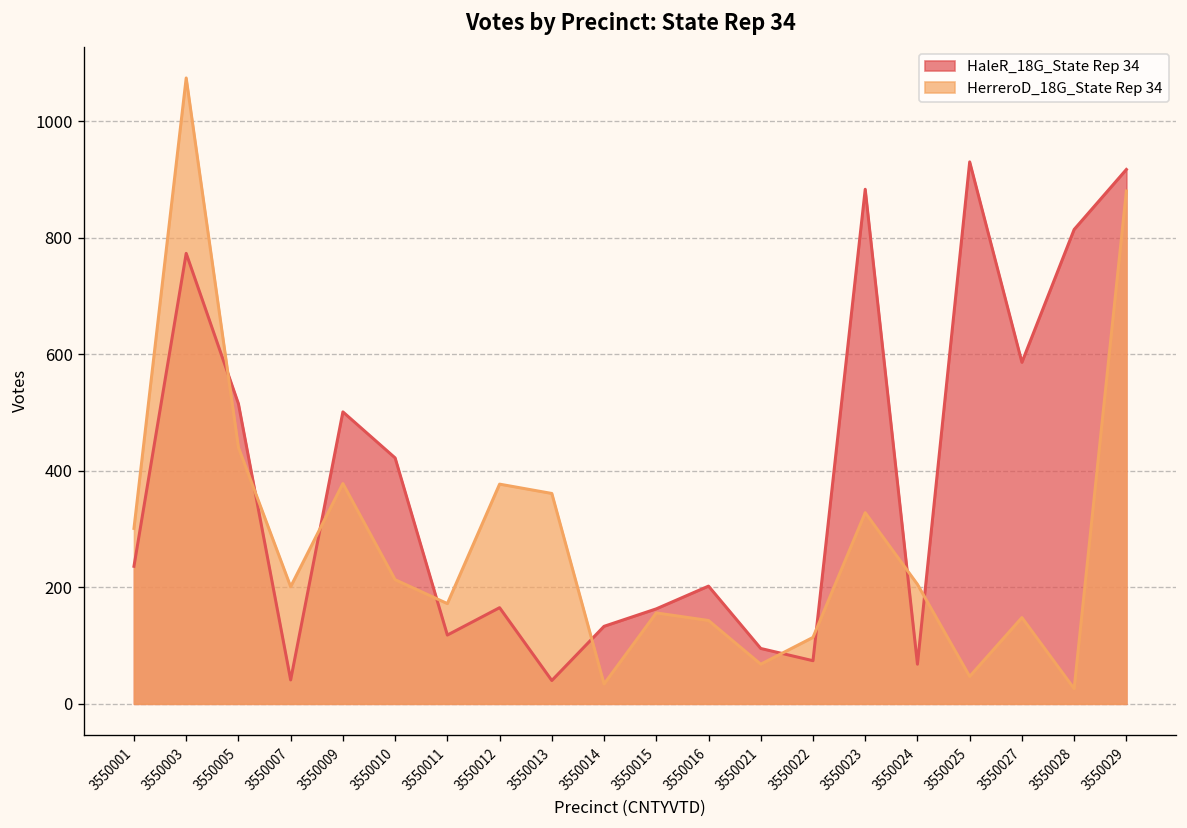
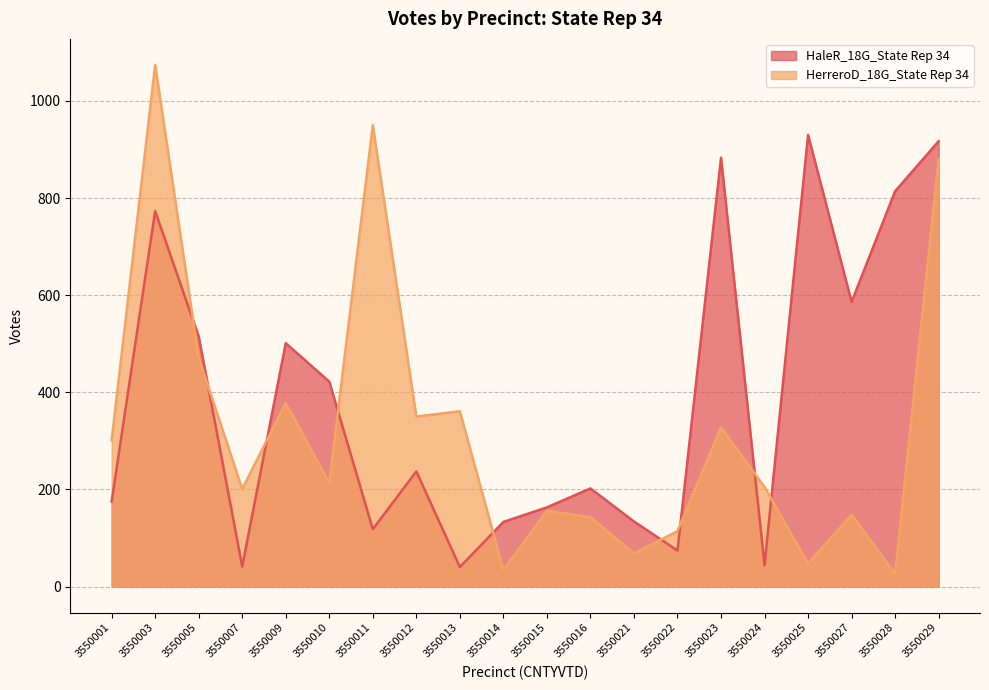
HaleR_18G_State Rep 34, 3550001: 240 -> 180
HerreroD_18G_State Rep 34, 3550005: 440 -> 470
HerreroD_18G_State Rep 34, 3550011: 170 -> 950
HaleR_18G_State Rep 34, 3550012: 170 -> 240
HerreroD_18G_State Rep 34, 3550012: 380 -> 350
HaleR_18G_State Rep 34, 3550021: 100 -> 130
HaleR_18G_State Rep 34, 3550024: 70 -> 40
